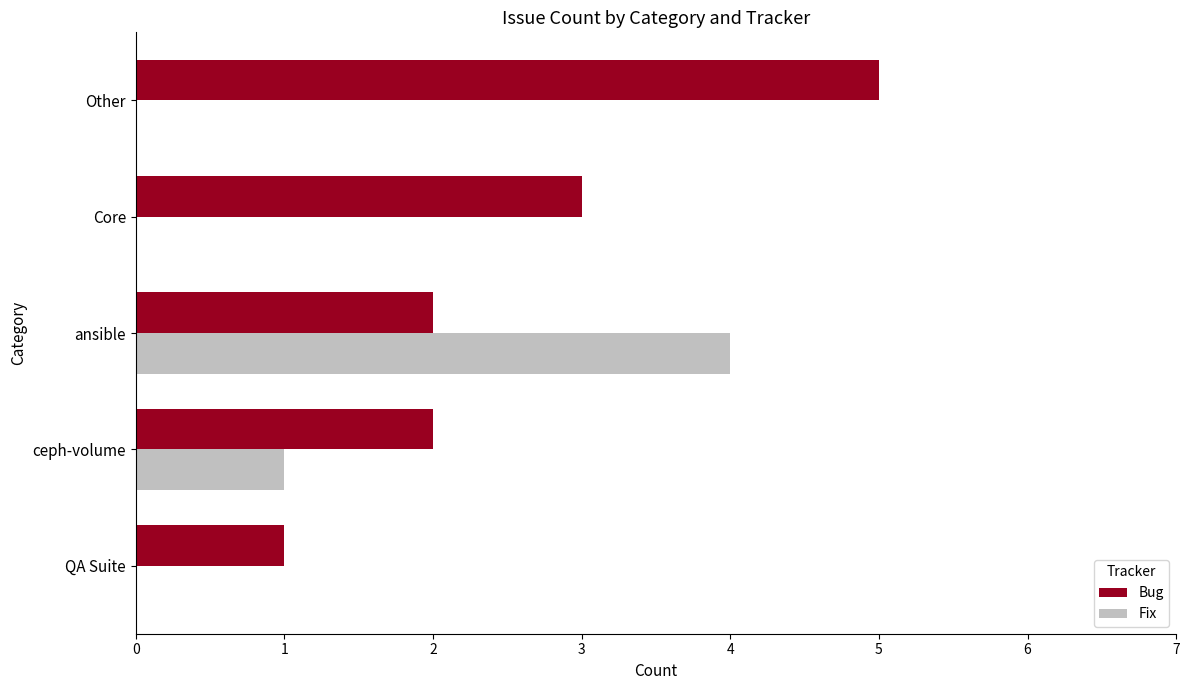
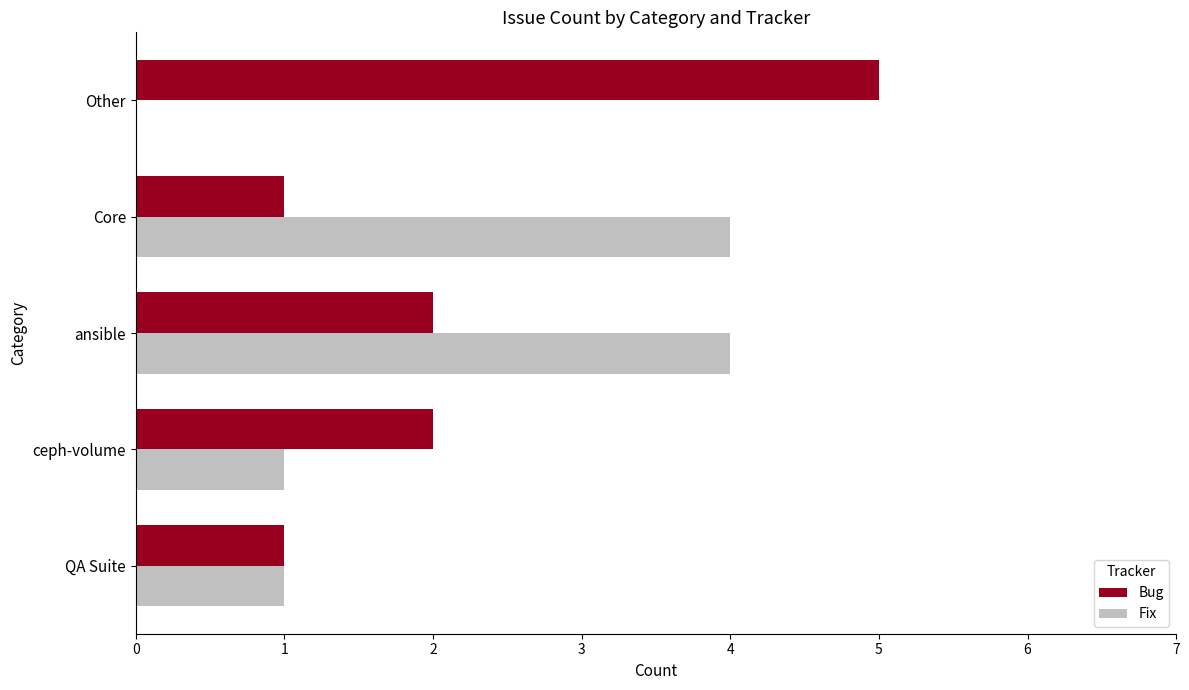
Bug, Core: 3 -> 1
Fix, Core: 0 -> 4
Fix, QA Suite: 0 -> 1
